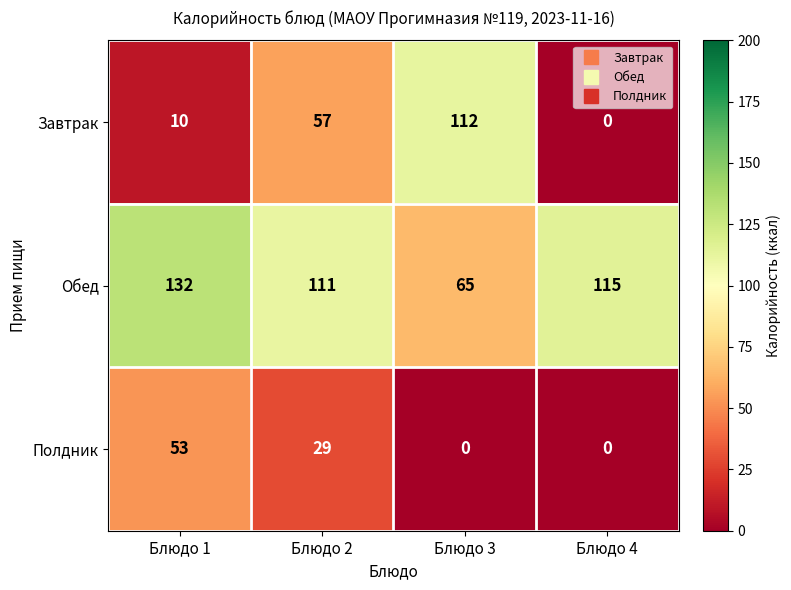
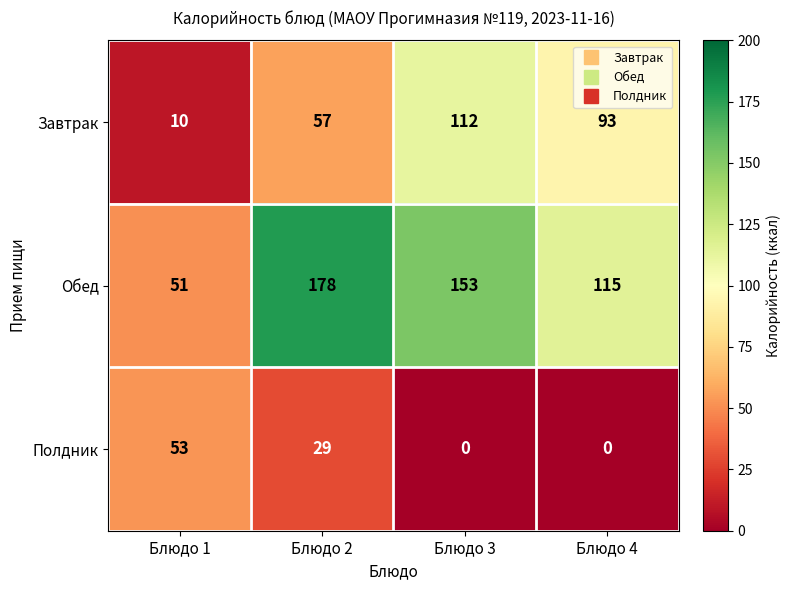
Завтрак, Блюдо 4: 0 -> 93
Обед, Блюдо 1: 132 -> 51
Обед, Блюдо 2: 111 -> 178
Обед, Блюдо 3: 65 -> 153
